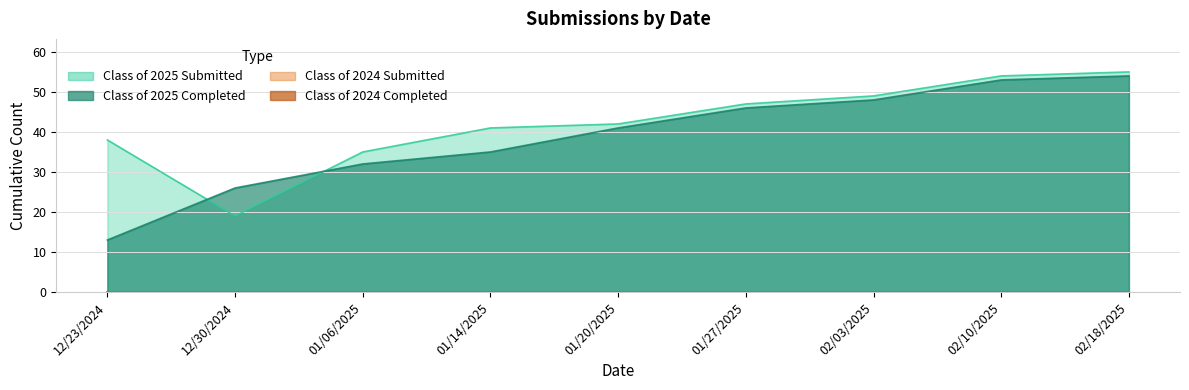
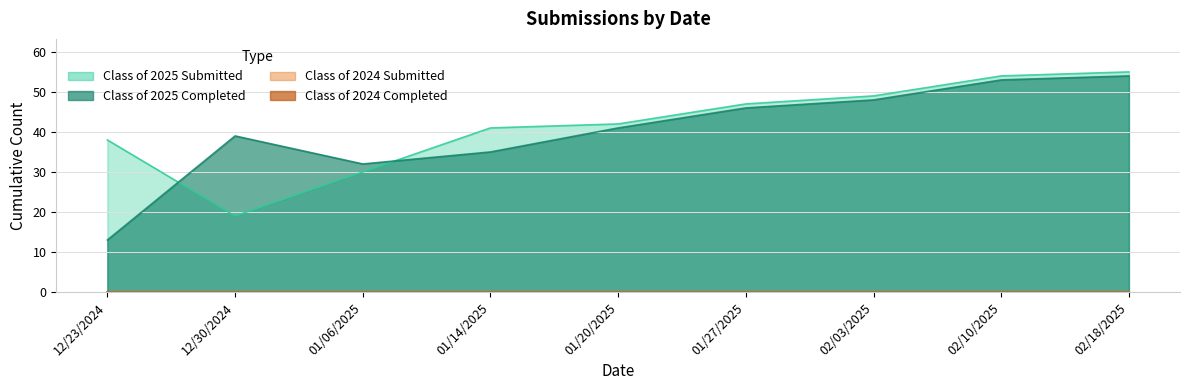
Class of 2025 Completed, 12/30/2024: 26 -> 39
Class of 2025 Submitted, 01/06/2025: 35 -> 30
